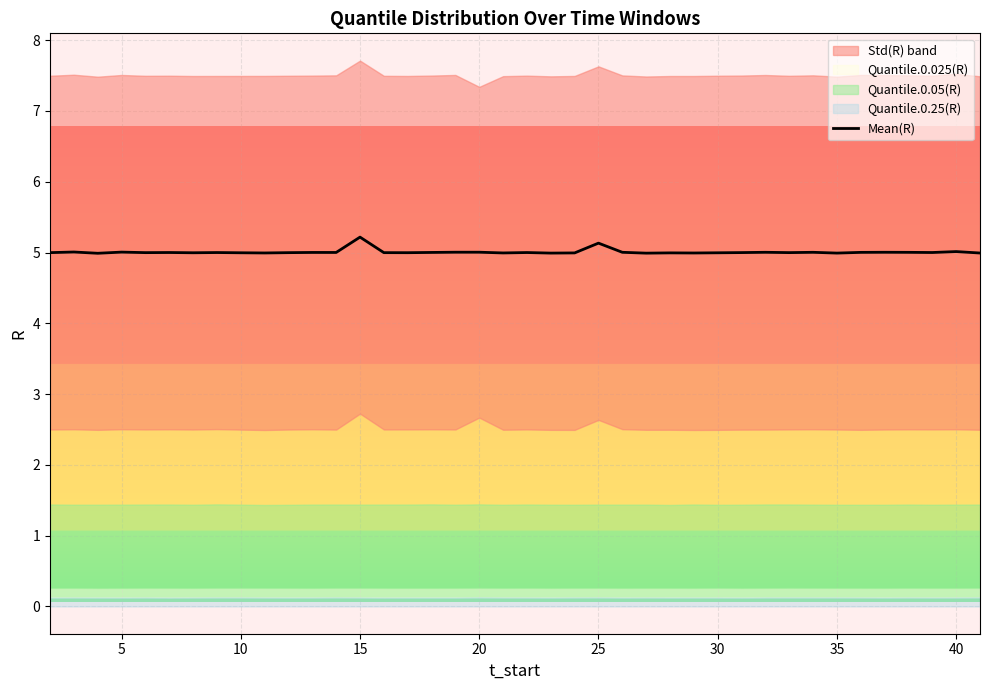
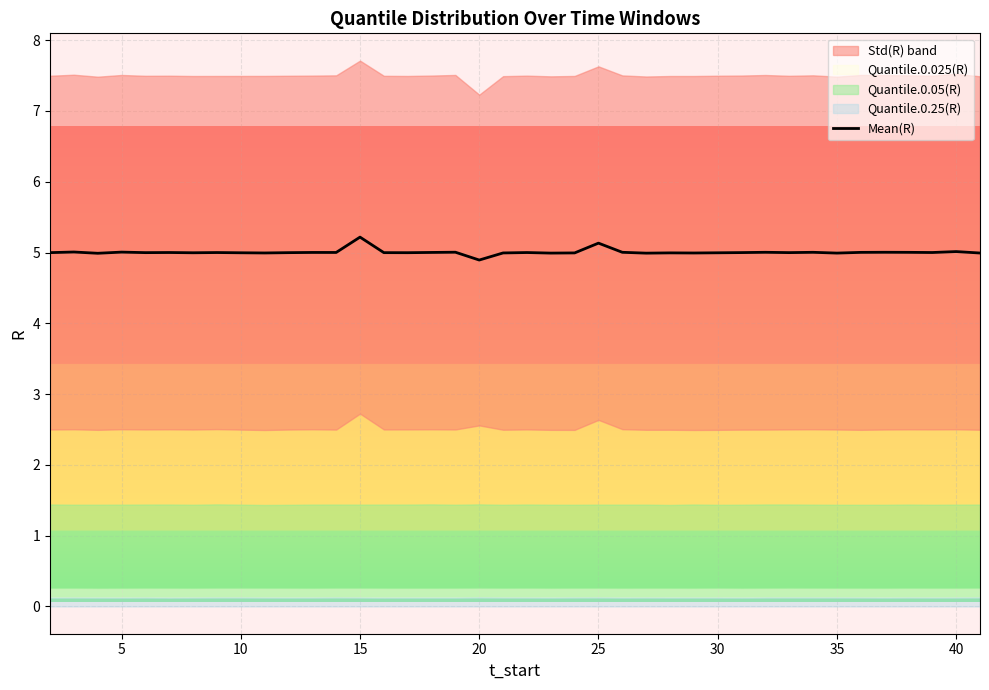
Mean(R), 20: 5.0 -> 4.9
